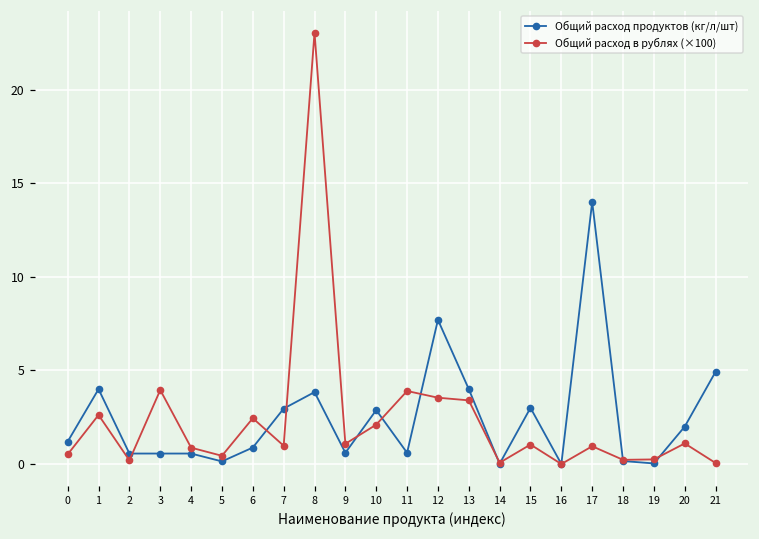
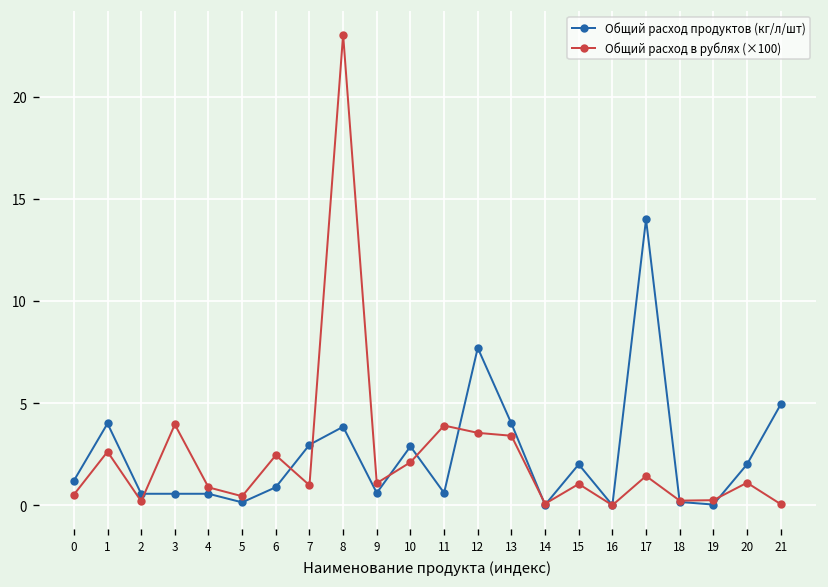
Общий расход продуктов (кг/л/шт), 15: 3 -> 2
Общий расход в рублях (×100), 17: 1.0 -> 1.4
